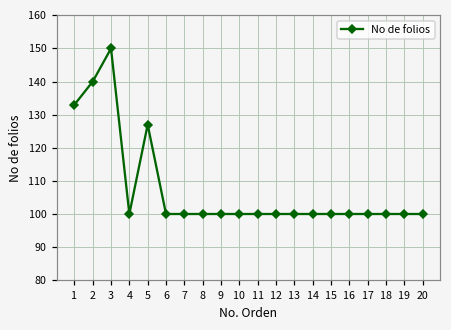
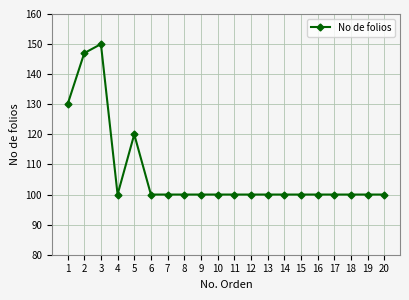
1: 133 -> 130
2: 140 -> 147
5: 127 -> 120
